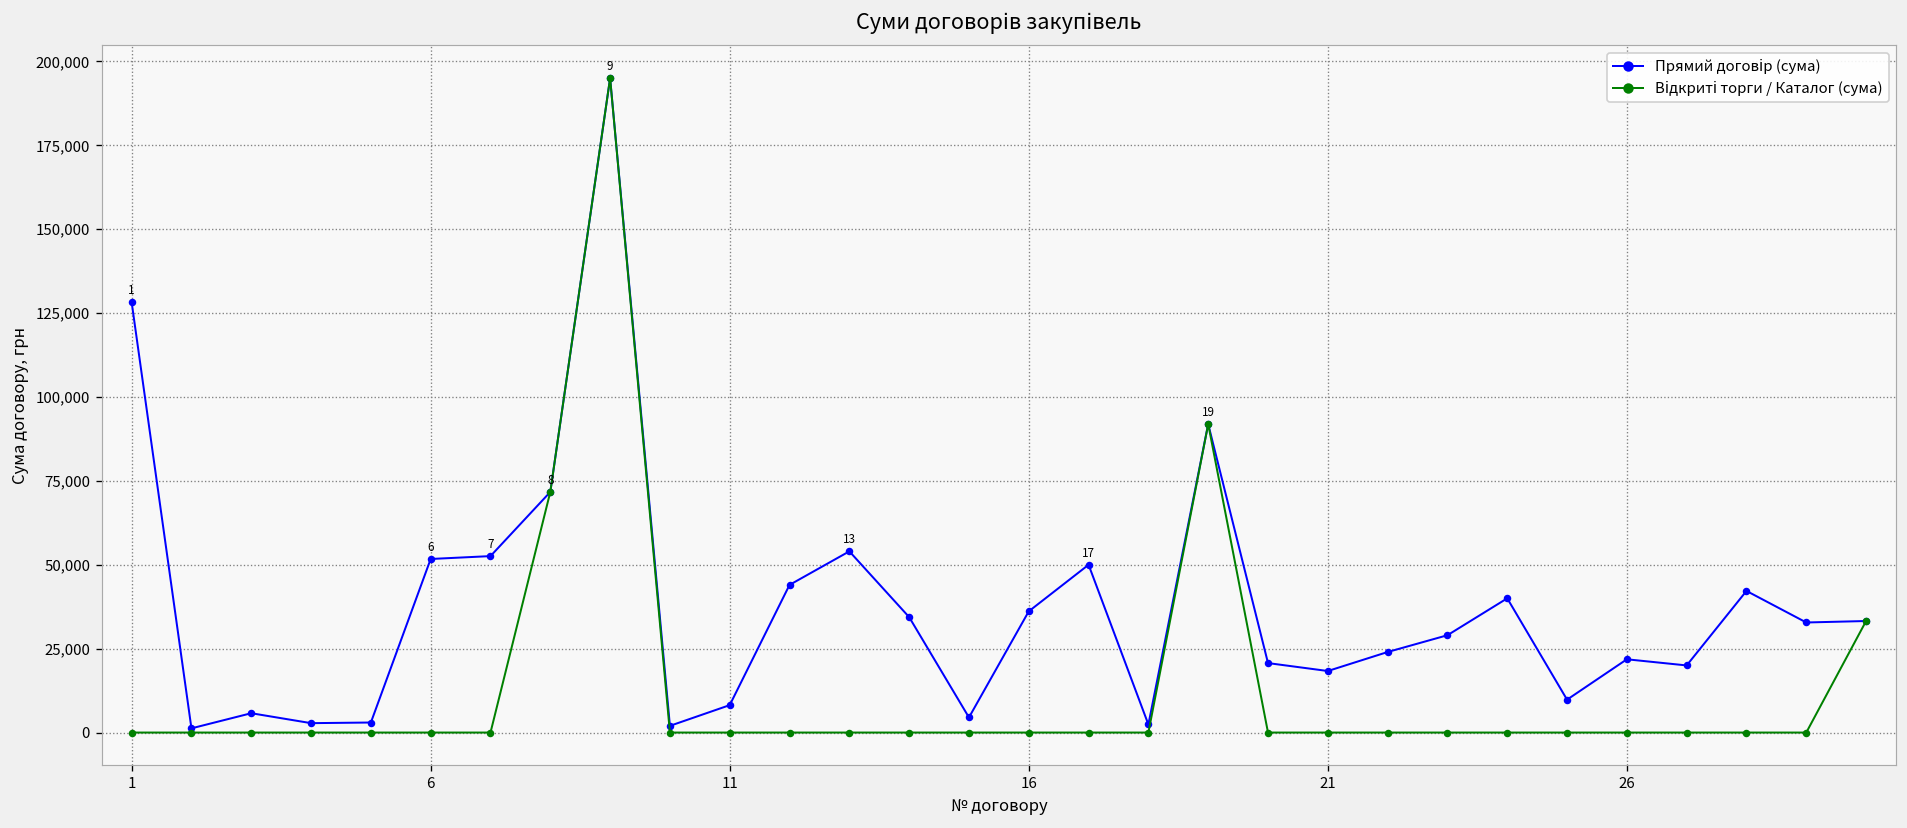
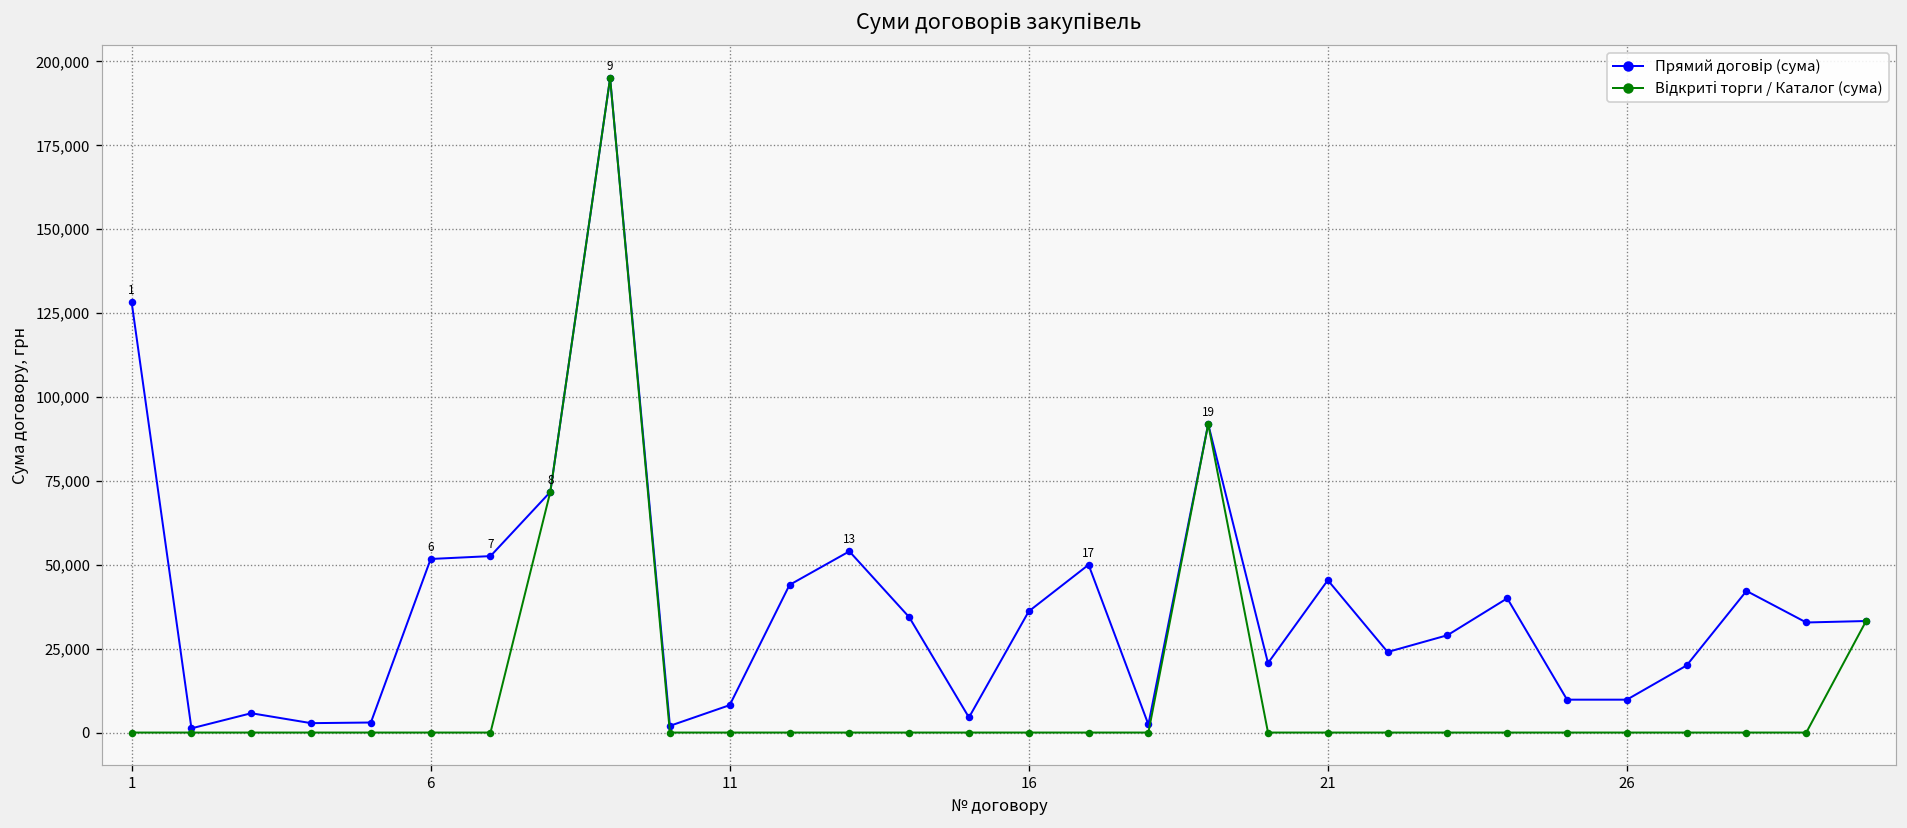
Прямий договір (сума), 21: 18,000 -> 45,000
Прямий договір (сума), 26: 22,000 -> 10,000
